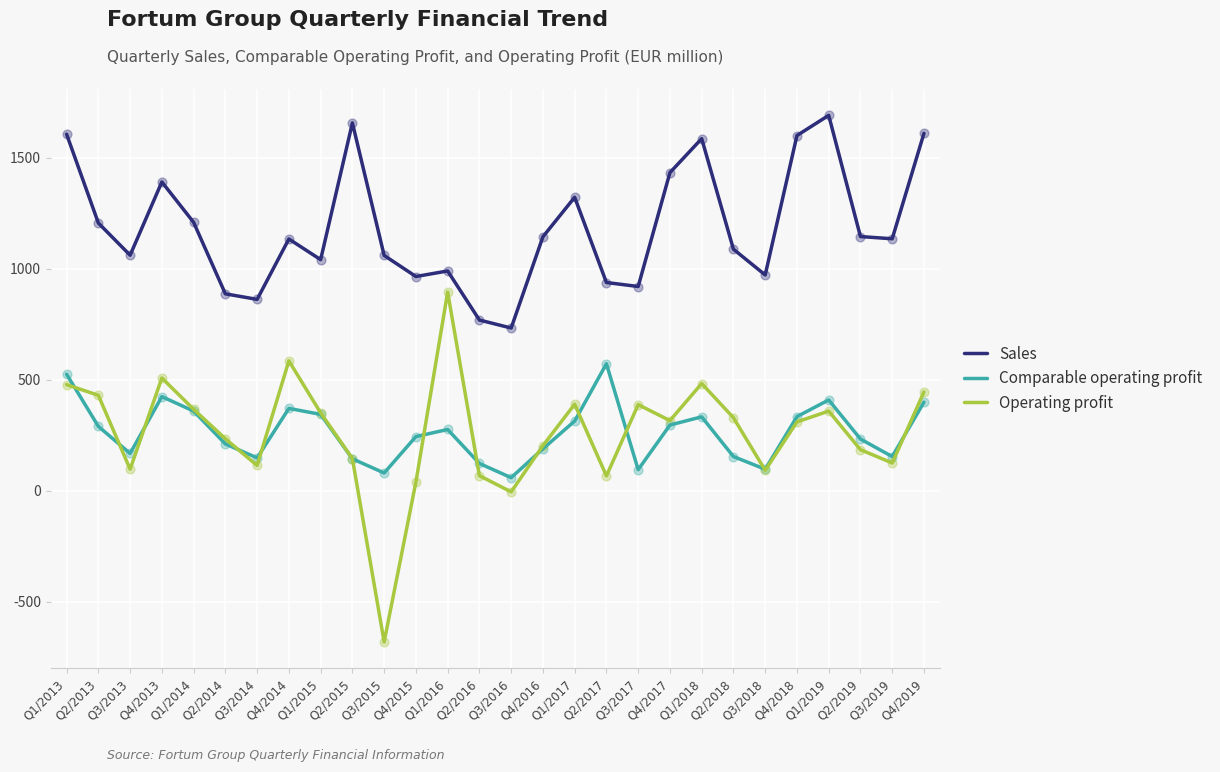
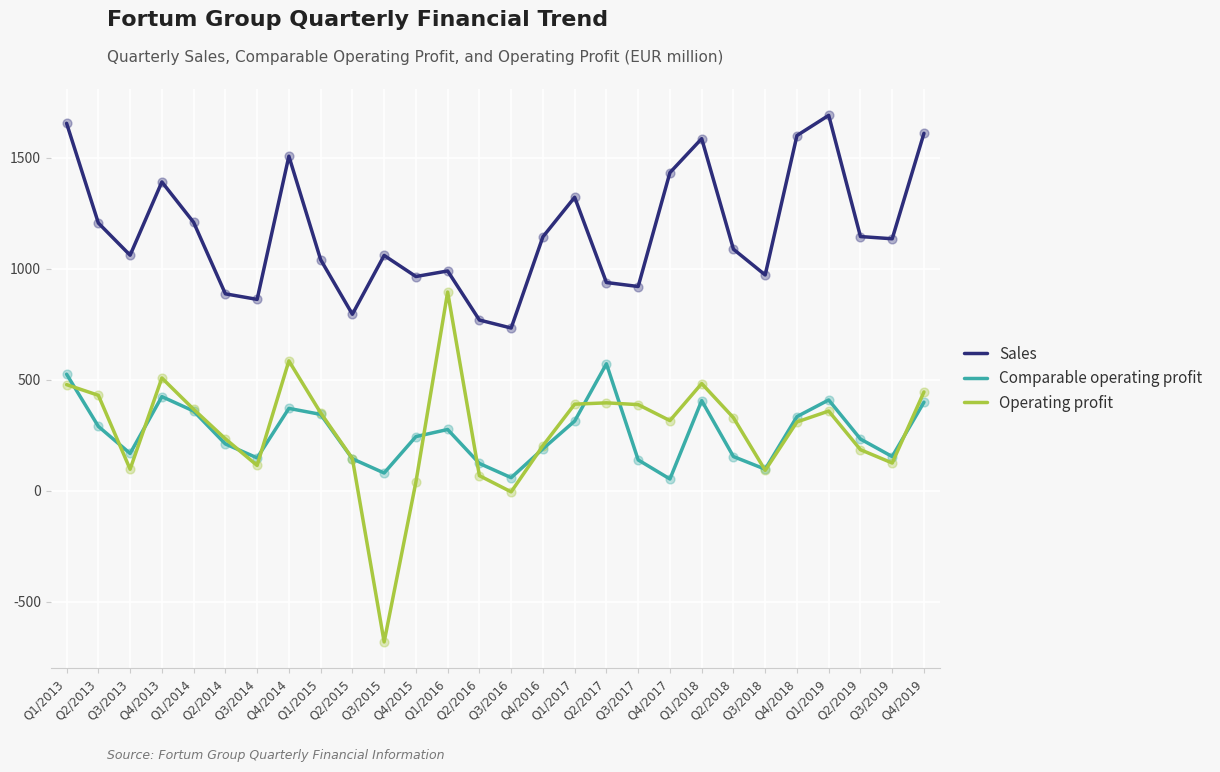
Sales, Q1/2013: 1610 -> 1650
Sales, Q4/2014: 1130 -> 1510
Sales, Q2/2015: 1660 -> 790
Operating profit, Q2/2017: 70 -> 400
Comparable operating profit, Q3/2017: 90 -> 140
Comparable operating profit, Q4/2017: 300 -> 50
Comparable operating profit, Q1/2018: 330 -> 410
